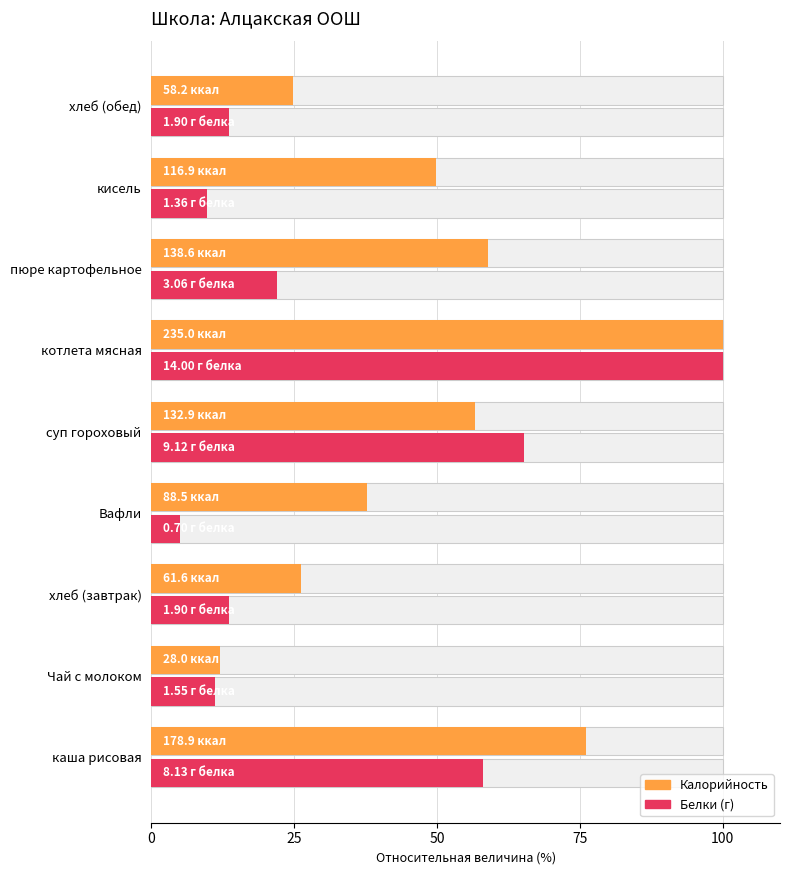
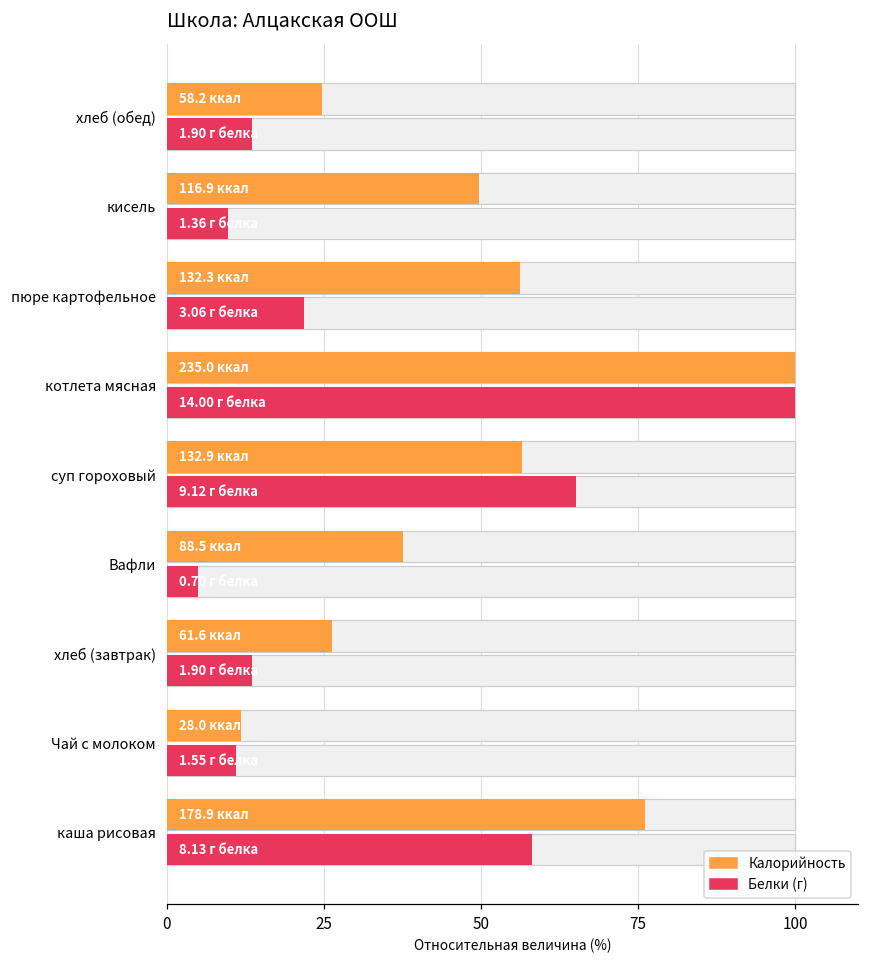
Калорийность, пюре картофельное: 138.6 -> 132.3
